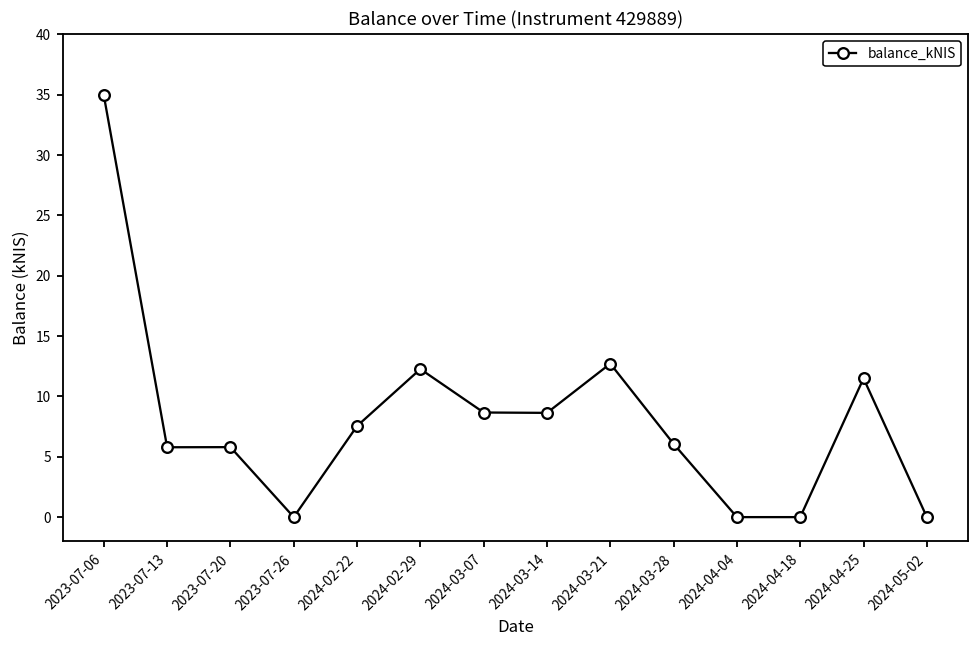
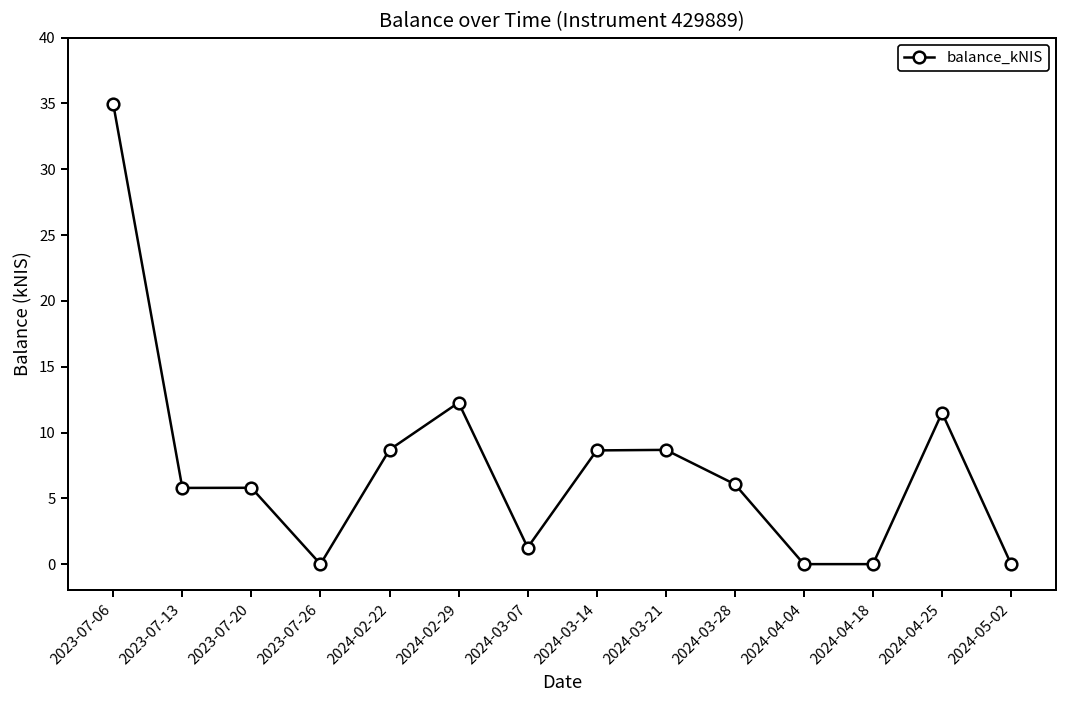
2024-02-22: 7.6 -> 8.7
2024-03-07: 8.7 -> 1.3
2024-03-21: 12.7 -> 8.7
